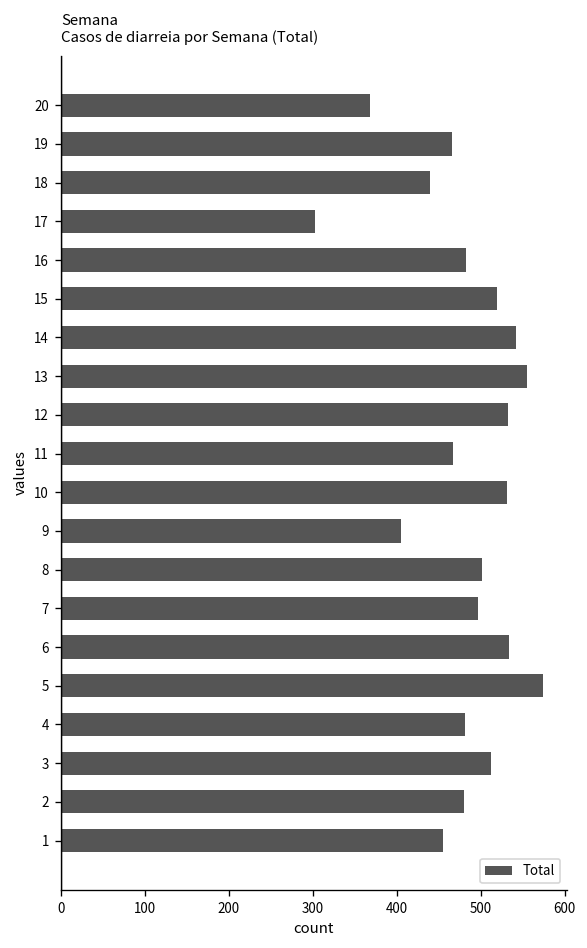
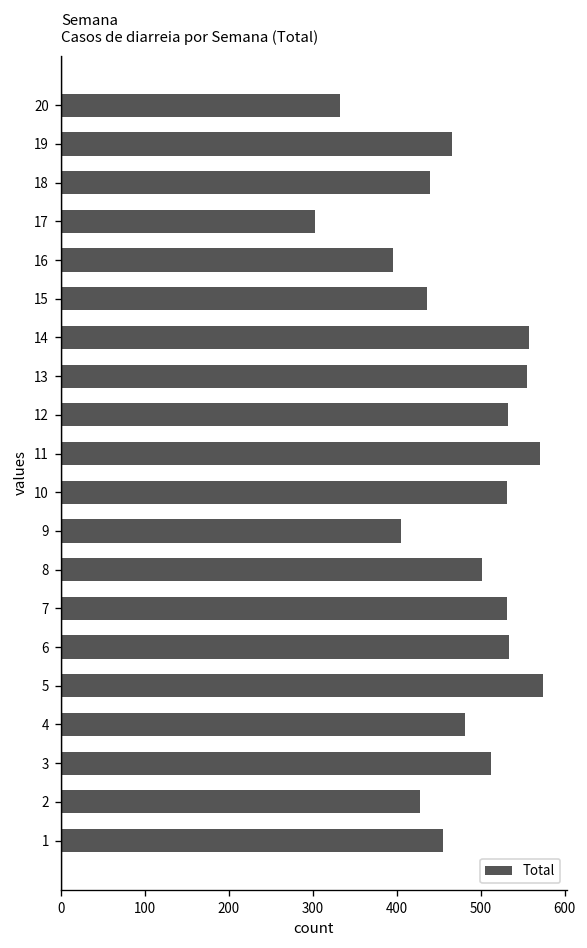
20: 370 -> 330
16: 480 -> 400
15: 520 -> 440
14: 540 -> 560
11: 470 -> 570
7: 500 -> 530
2: 480 -> 430
